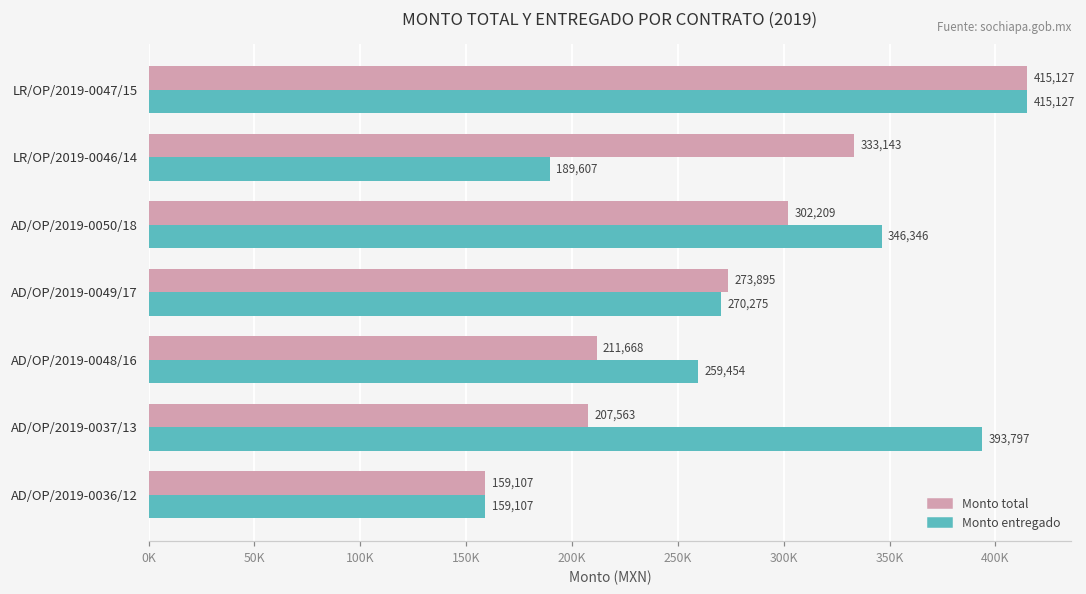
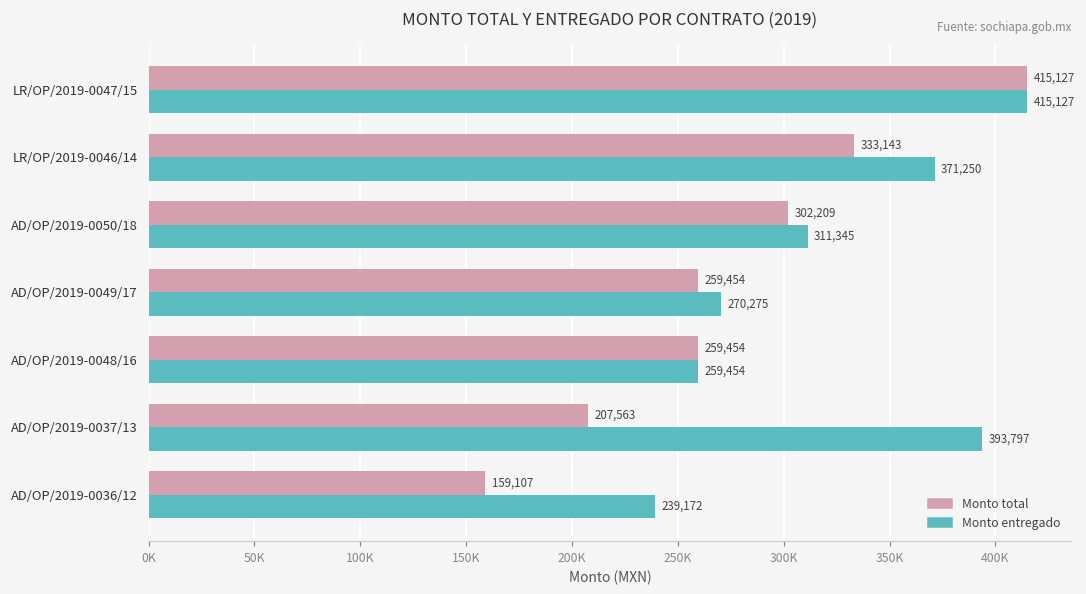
Monto entregado, LR/OP/2019-0046/14: 189,607 -> 371,250
Monto entregado, AD/OP/2019-0050/18: 346,346 -> 311,345
Monto total, AD/OP/2019-0049/17: 273,895 -> 259,454
Monto total, AD/OP/2019-0048/16: 211,668 -> 259,454
Monto entregado, AD/OP/2019-0036/12: 159,107 -> 239,172
